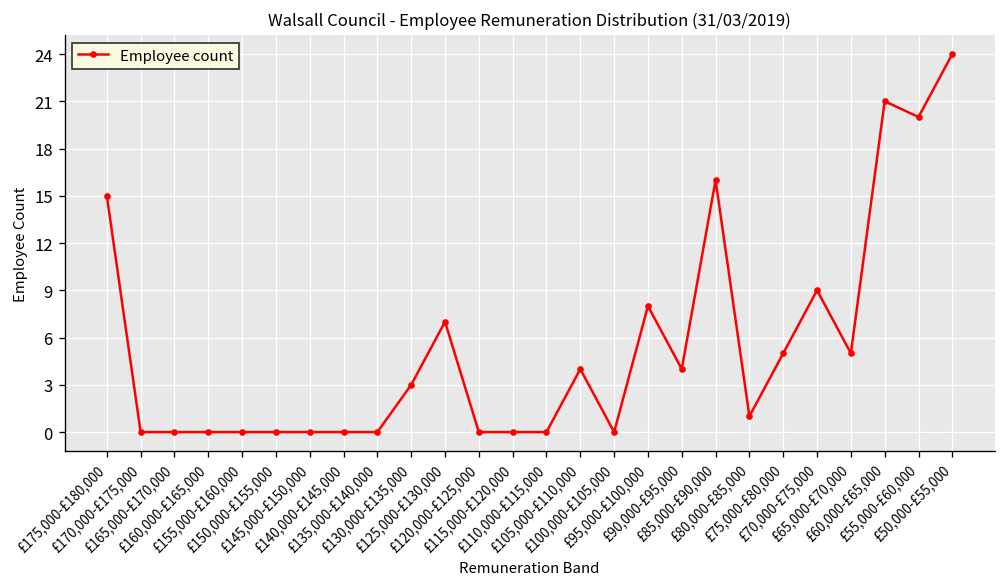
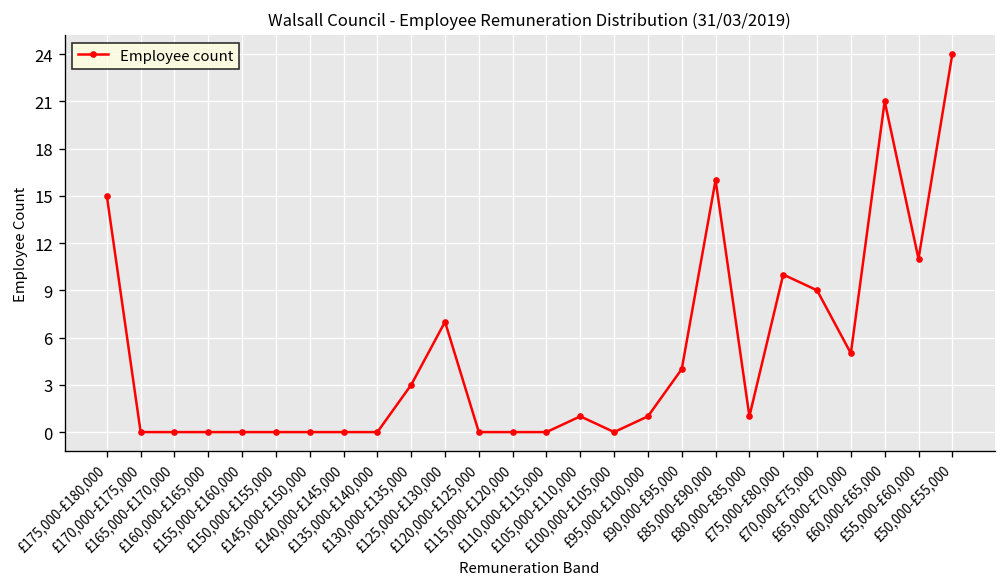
£105,000-£110,000: 4 -> 1
£95,000-£100,000: 8 -> 1
£75,000-£80,000: 5 -> 10
£55,000-£60,000: 20 -> 11
